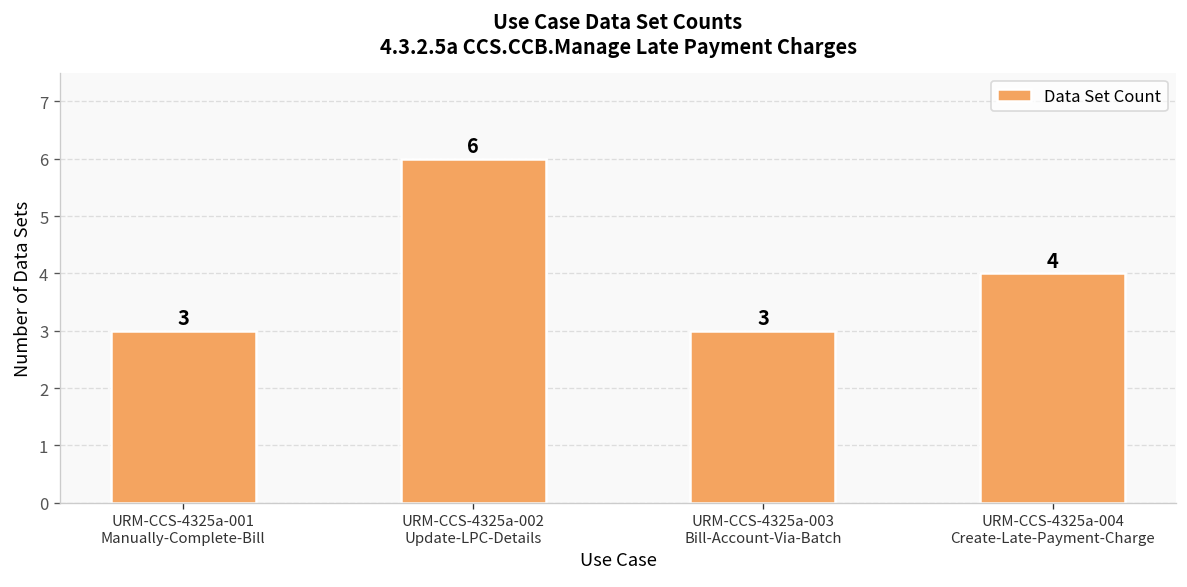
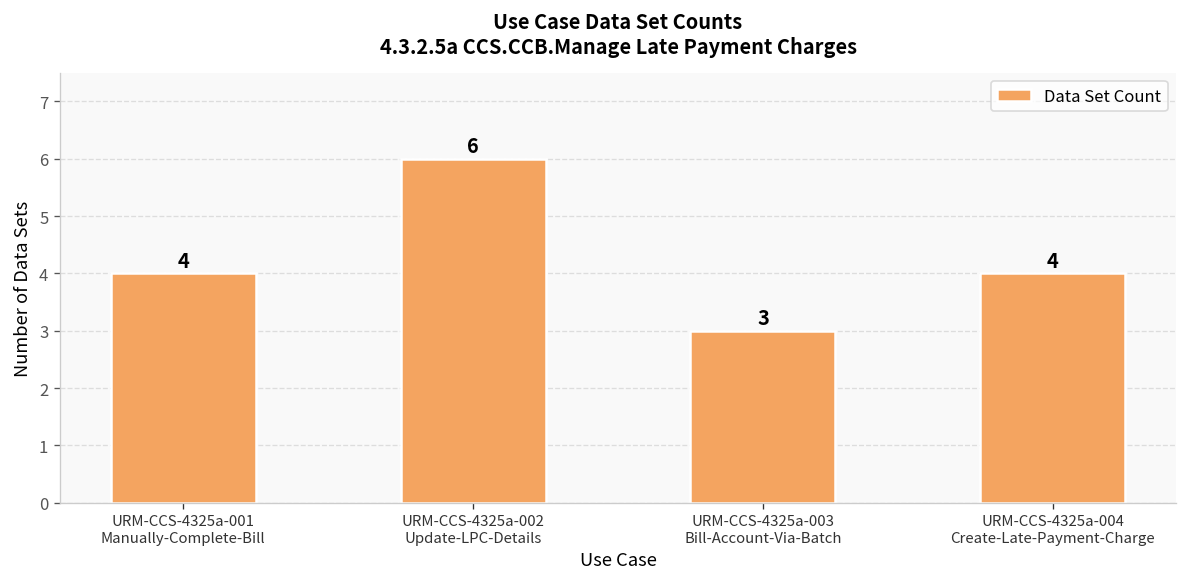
URM-CCS-4325a-001 Manually-Complete-Bill: 3 -> 4
